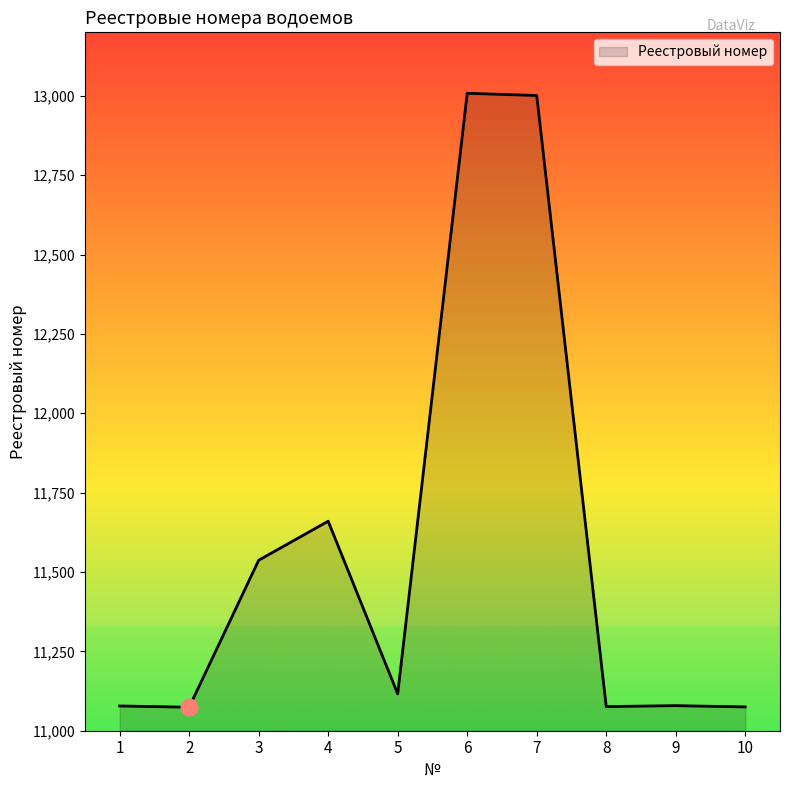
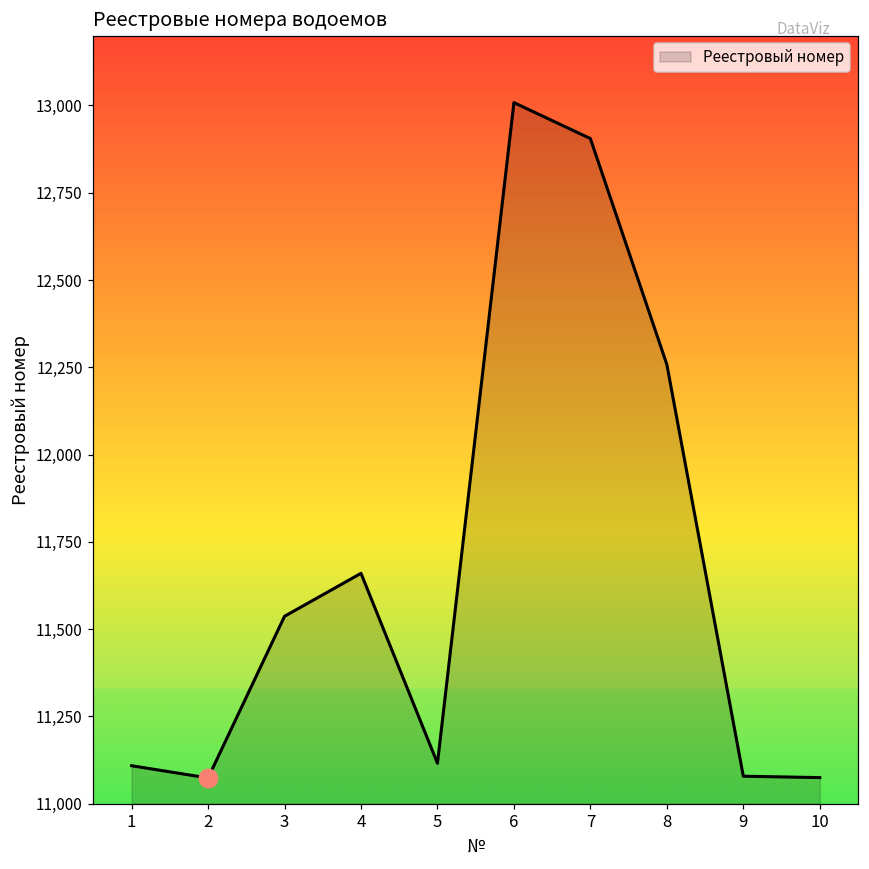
Реестровый номер, 1: 11,080 -> 11,110
Реестровый номер, 7: 13,000 -> 12,910
Реестровый номер, 8: 11,080 -> 12,260
